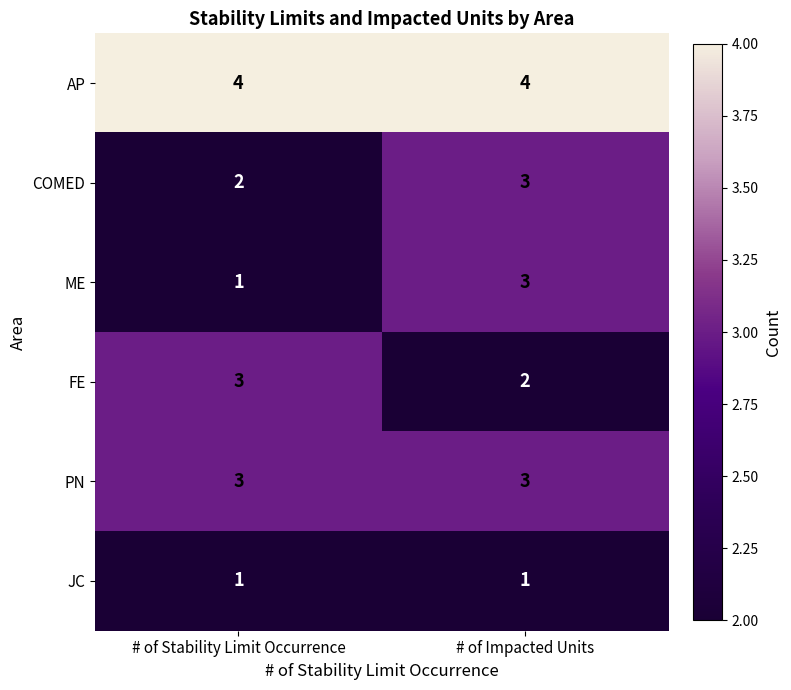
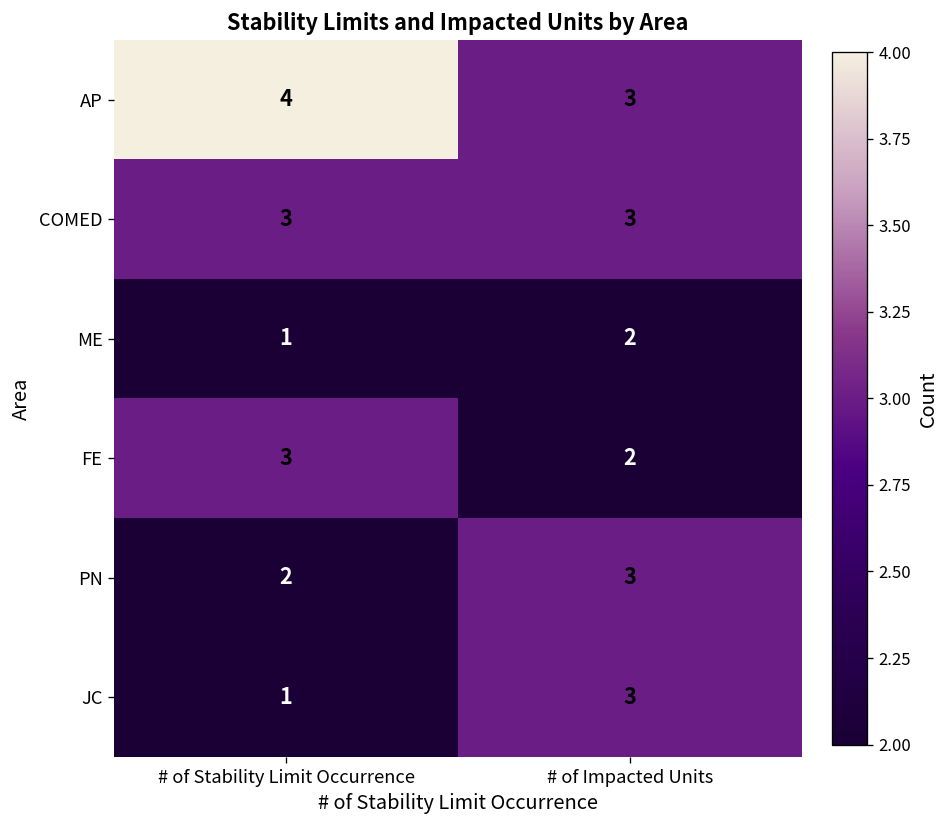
AP, # of Impacted Units: 4 -> 3
COMED, # of Stability Limit Occurrence: 2 -> 3
ME, # of Impacted Units: 3 -> 2
PN, # of Stability Limit Occurrence: 3 -> 2
JC, # of Impacted Units: 1 -> 3
